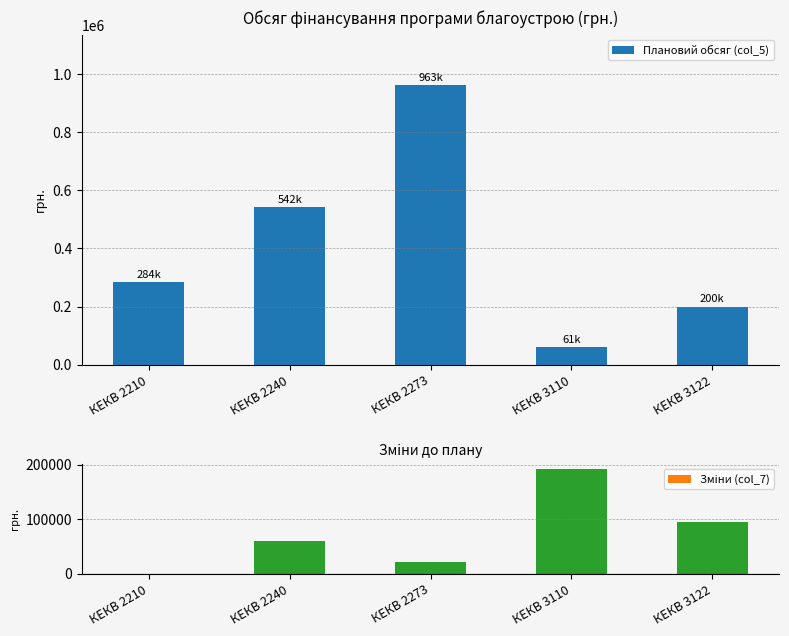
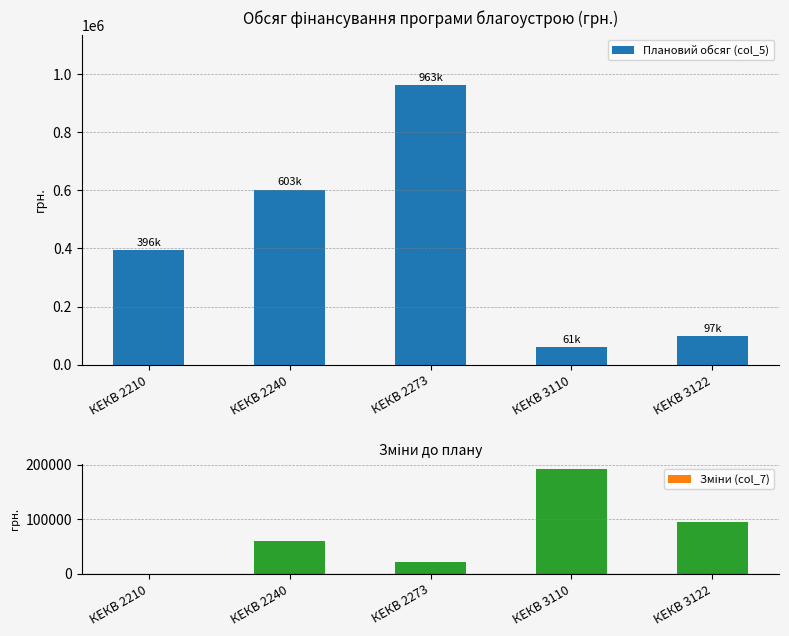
Обсяг фінансування програми благоустрою (грн.), КЕКВ 2210: 284k -> 396k
Обсяг фінансування програми благоустрою (грн.), КЕКВ 2240: 542k -> 603k
Обсяг фінансування програми благоустрою (грн.), КЕКВ 3122: 200k -> 97k
